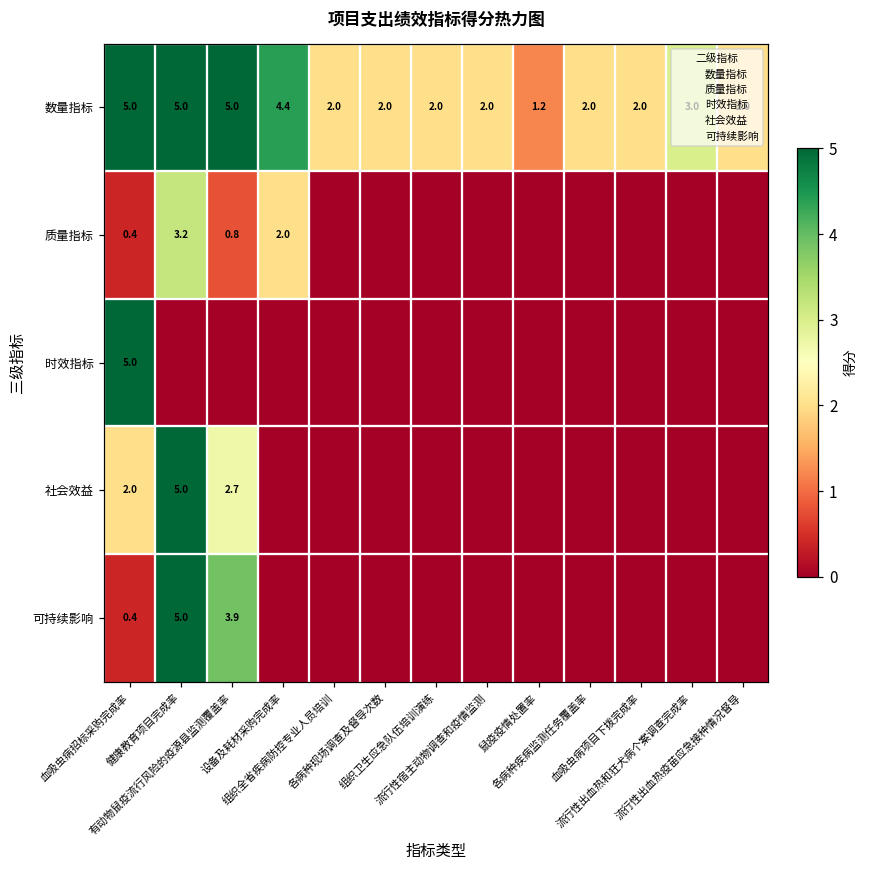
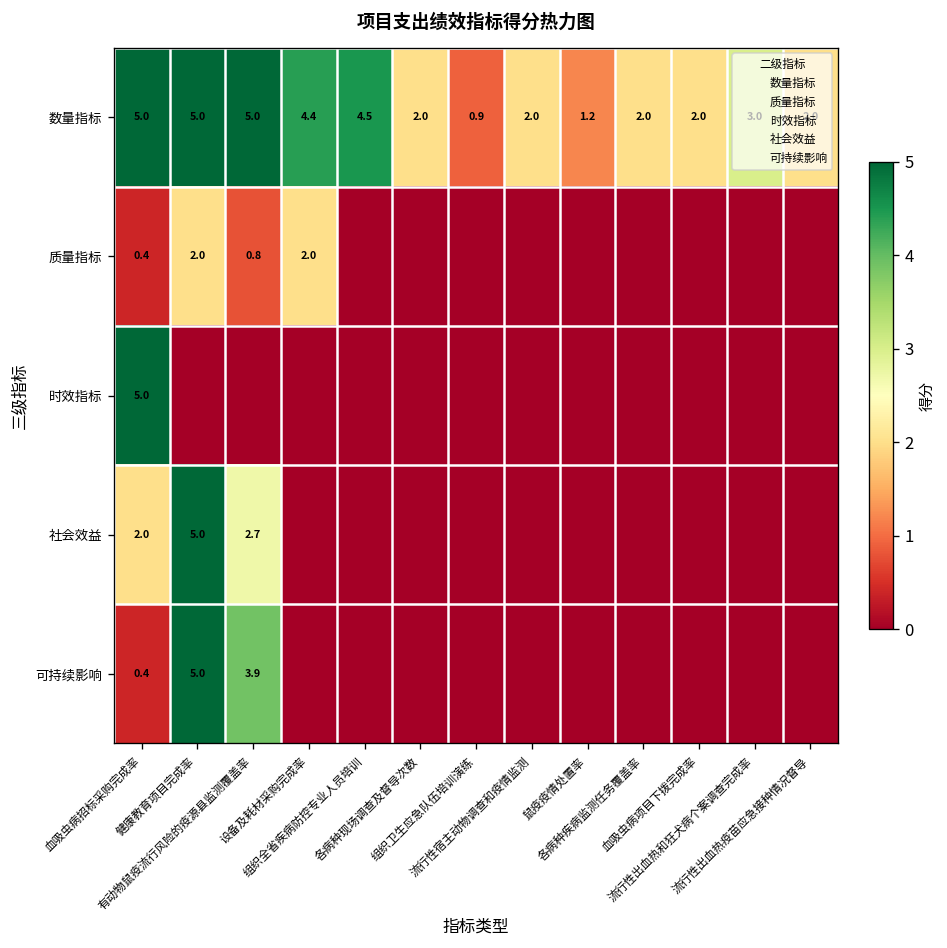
数量指标, 组织全省疾病防控专业人员培训: 2.0 -> 4.5
数量指标, 组织卫生应急队伍培训演练: 2.0 -> 0.9
质量指标, 健康教育项目完成率: 3.2 -> 2.0
